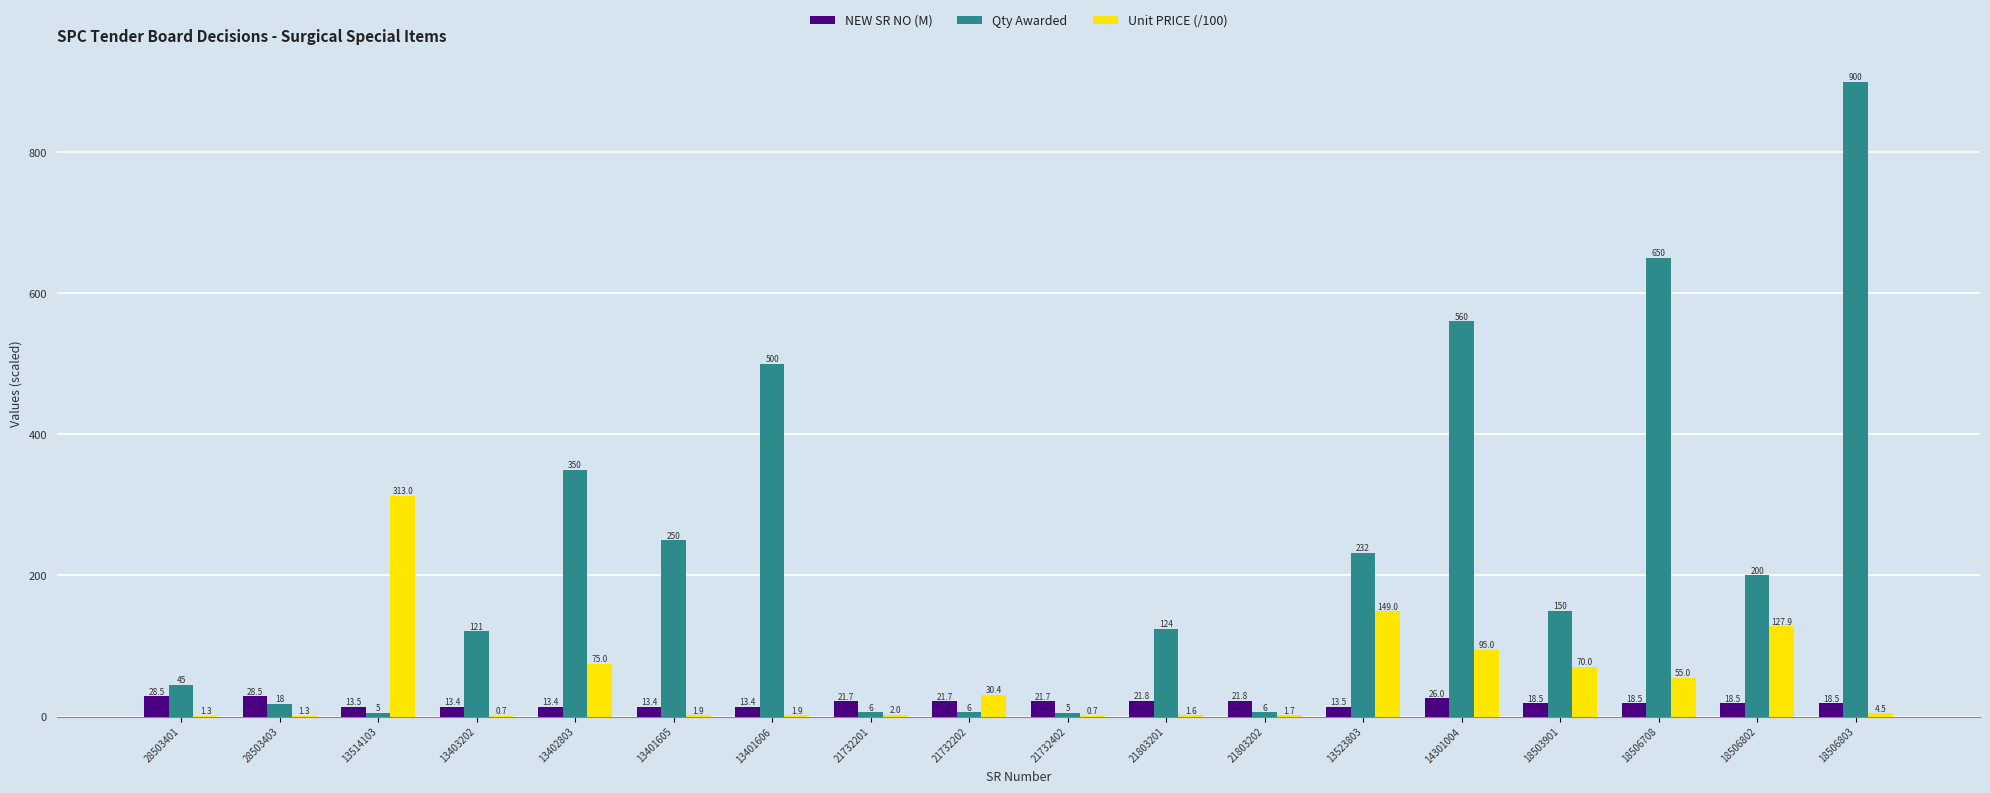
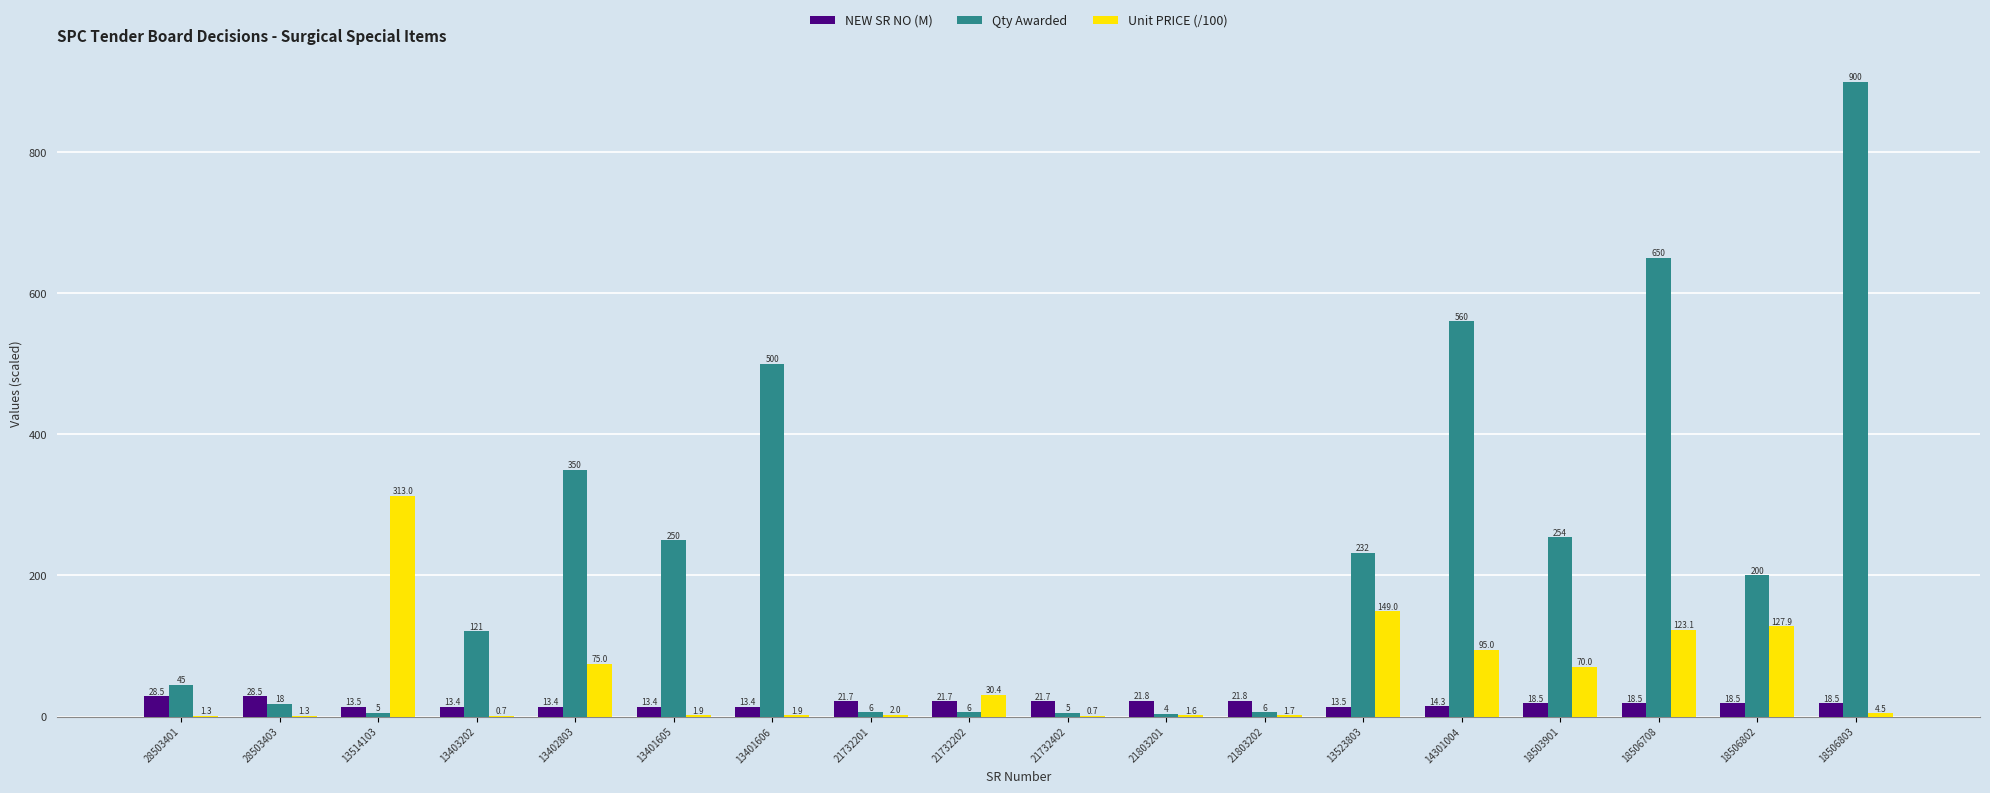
Qty Awarded, 21803201: 124 -> 4
NEW SR NO (M), 14301004: 26.0 -> 14.3
Qty Awarded, 18503901: 150 -> 254
Unit PRICE (/100), 18506708: 55.0 -> 123.1
